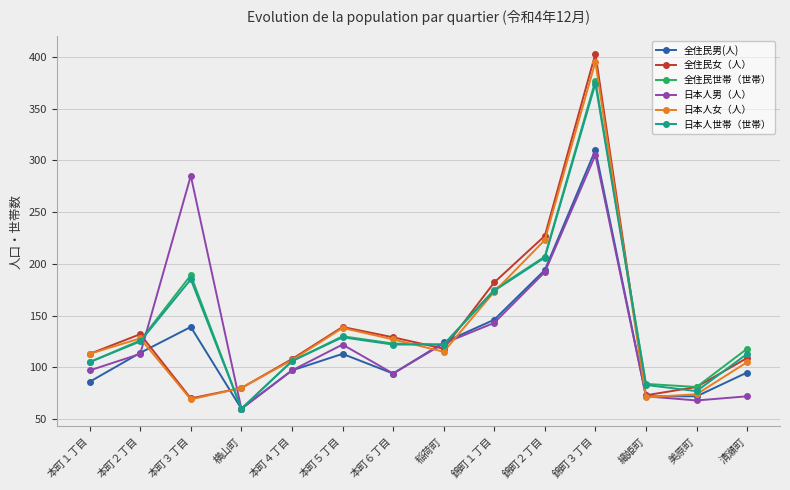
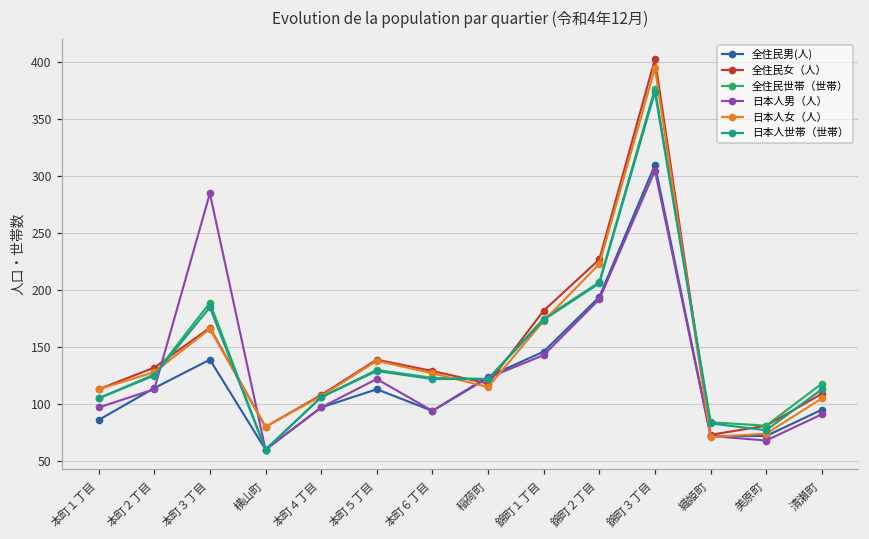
全住民女（人）, 本町３丁目: 70 -> 167
日本人女（人）, 本町３丁目: 69 -> 166
日本人男（人）, 清瀬町: 72 -> 91
